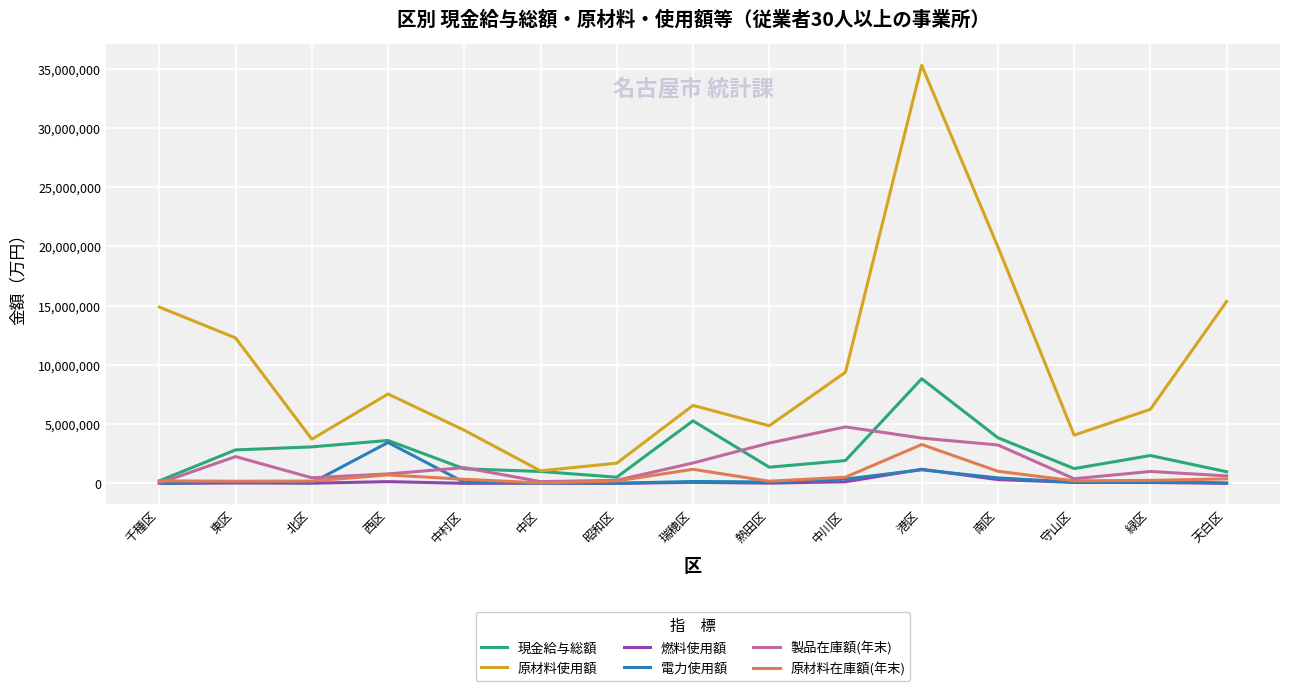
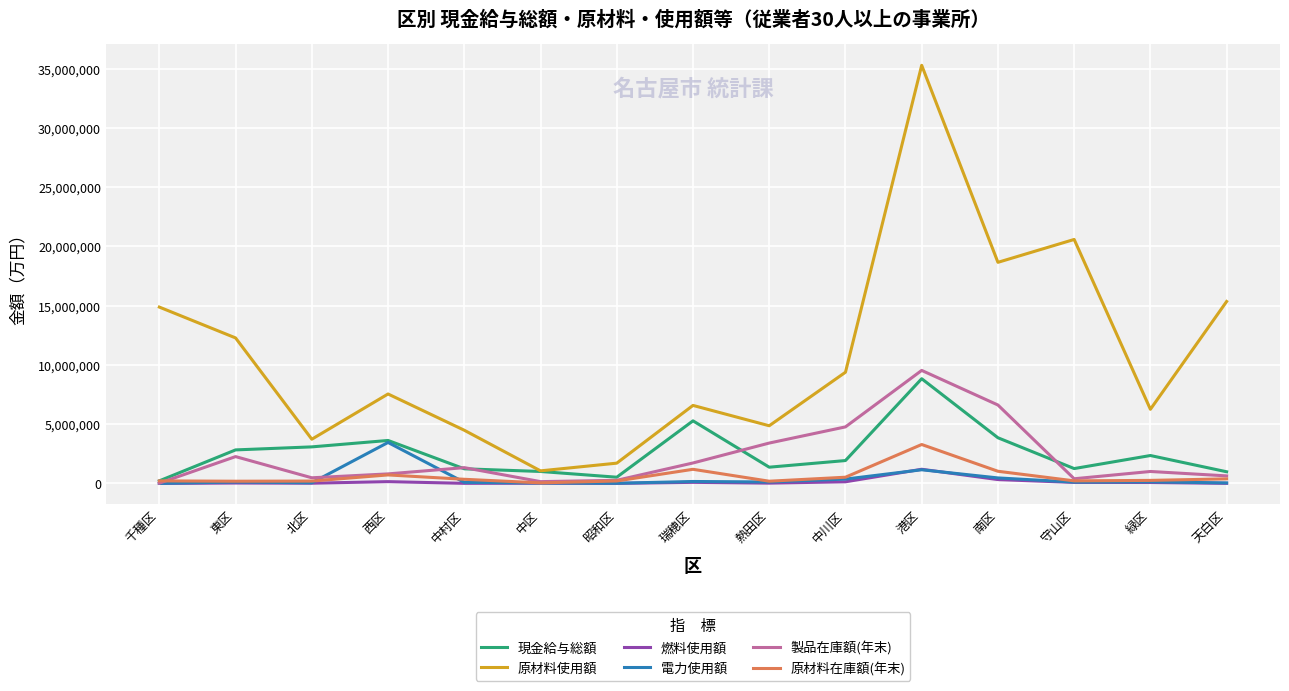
製品在庫額(年末), 港区: 3,800,000 -> 9,500,000
原材料使用額, 南区: 20,000,000 -> 18,700,000
製品在庫額(年末), 南区: 3,200,000 -> 6,600,000
原材料使用額, 守山区: 4,100,000 -> 20,600,000
